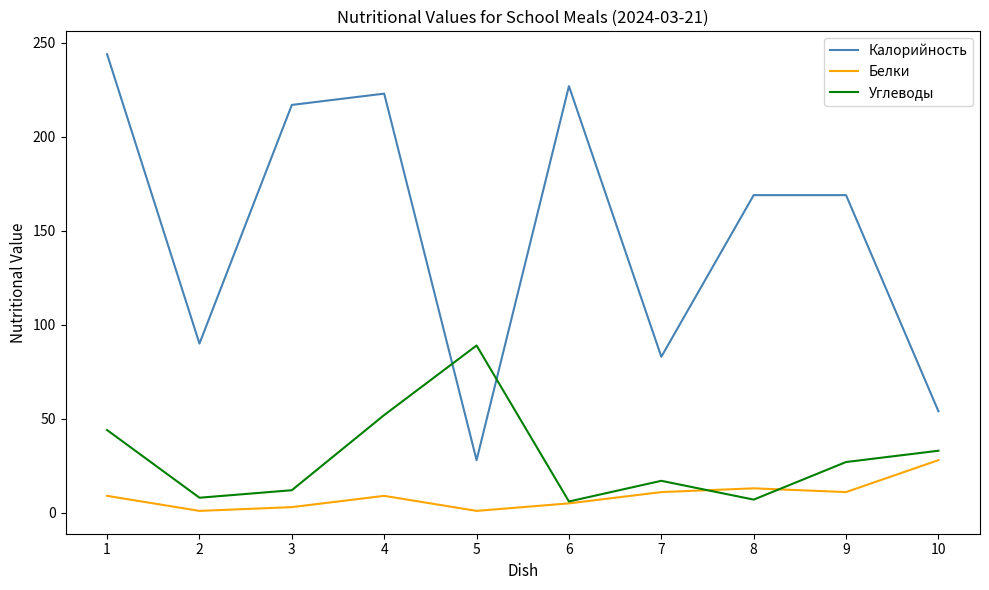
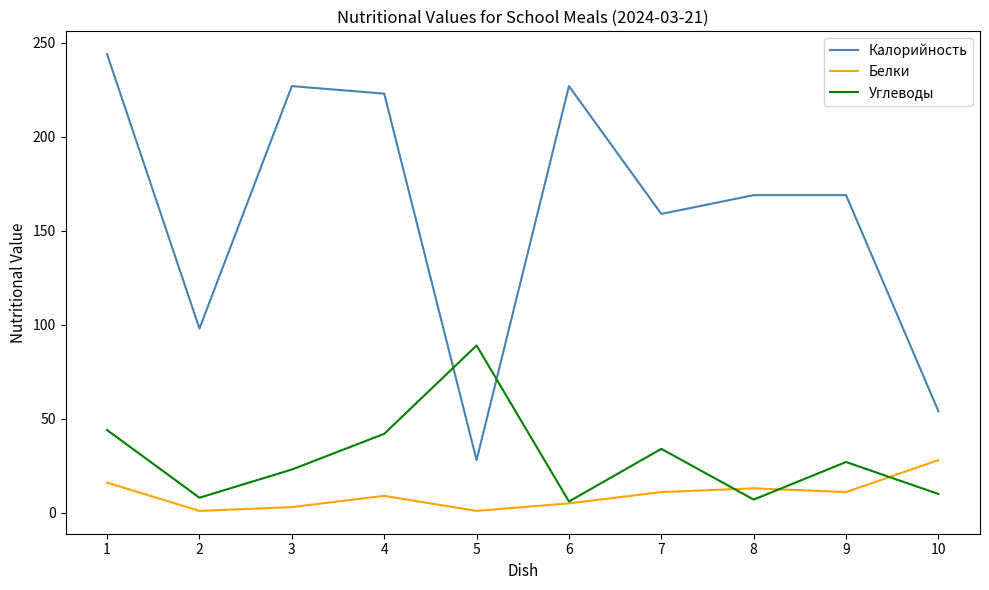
Белки, 1: 9 -> 16
Калорийность, 2: 90 -> 98
Калорийность, 3: 217 -> 227
Углеводы, 3: 12 -> 23
Углеводы, 4: 52 -> 42
Калорийность, 7: 83 -> 159
Углеводы, 7: 17 -> 34
Углеводы, 10: 33 -> 10
